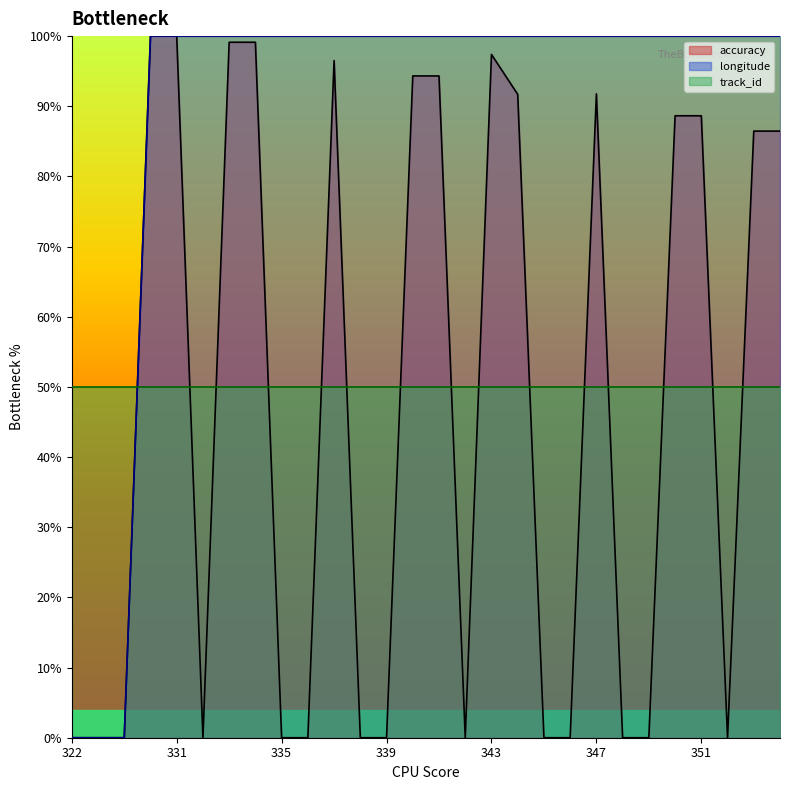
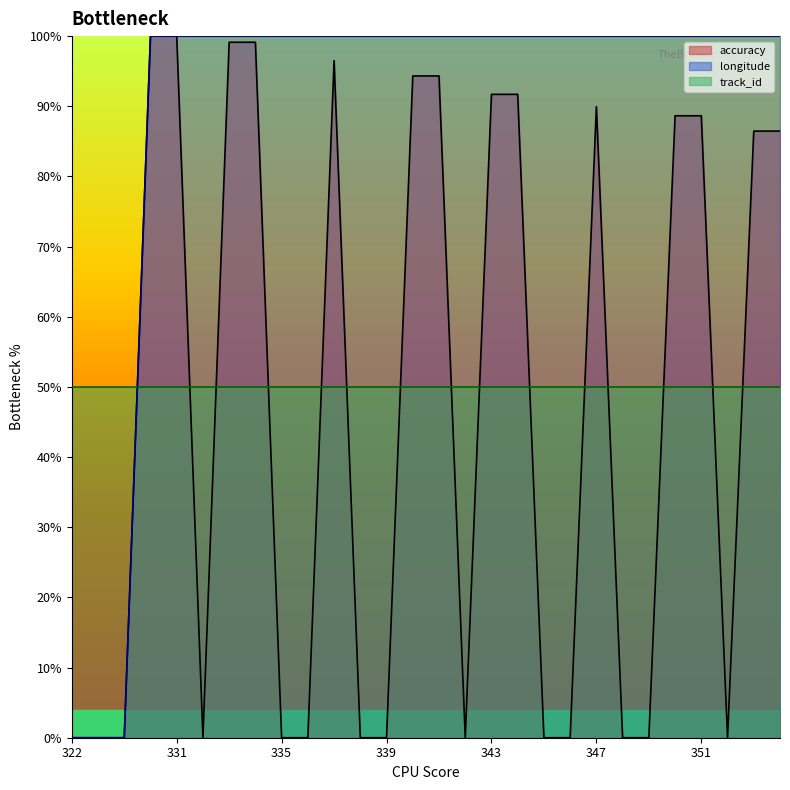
accuracy, 343: 97% -> 92%
accuracy, 347: 92% -> 90%
